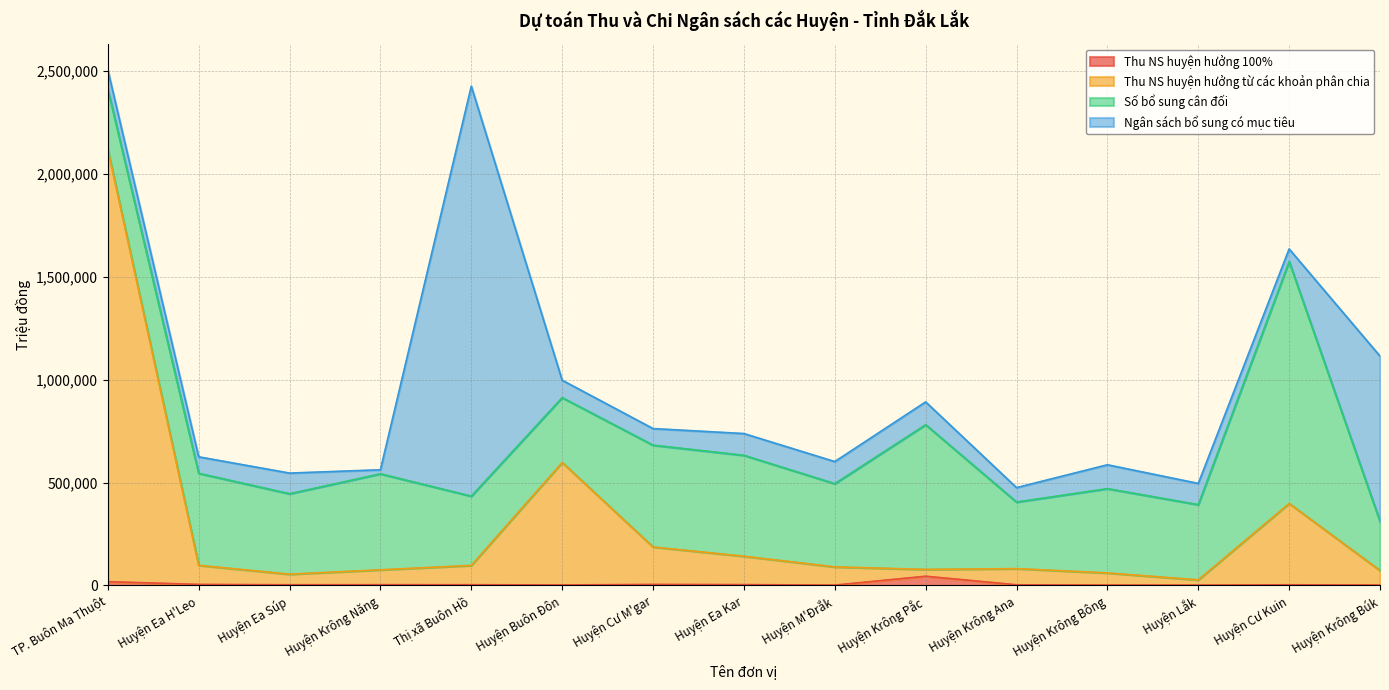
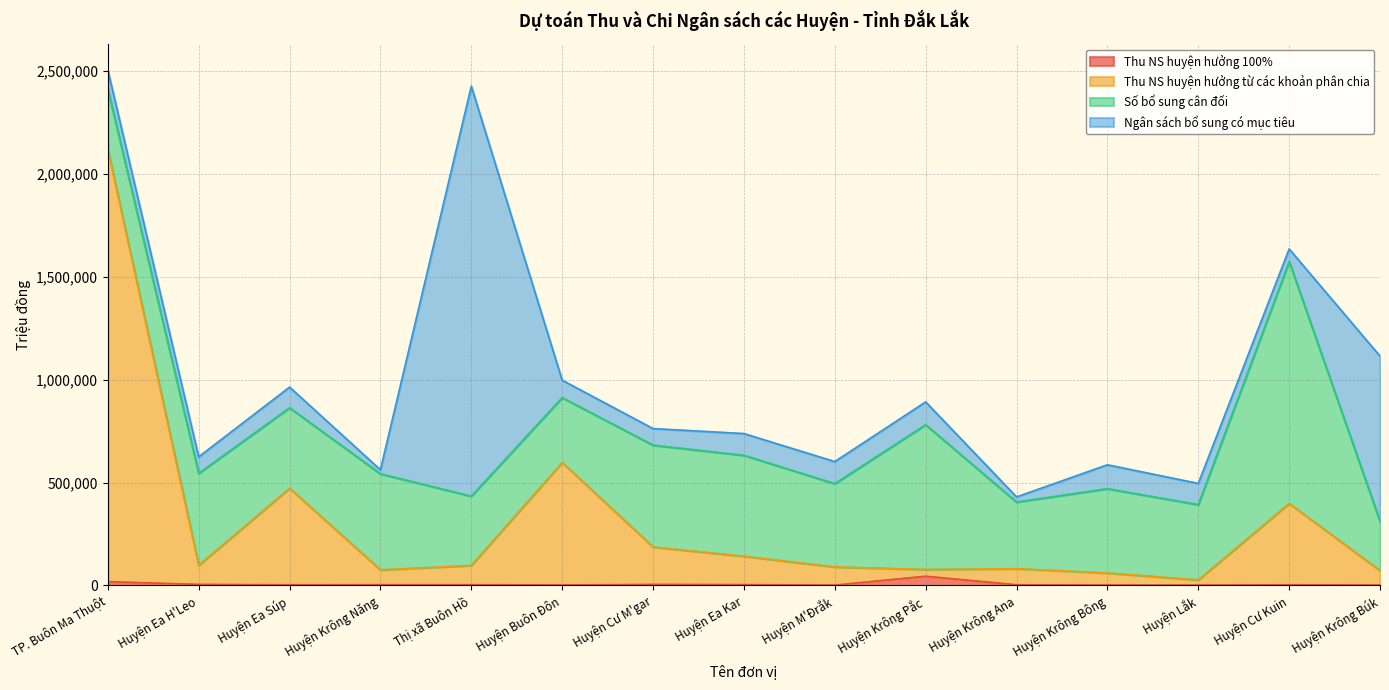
Thu NS huyện hưởng từ các khoản phân chia, Huyện Ea Súp: 50,000 -> 470,000
Ngân sách bổ sung có mục tiêu, Huyện Krông Ana: 70,000 -> 20,000
